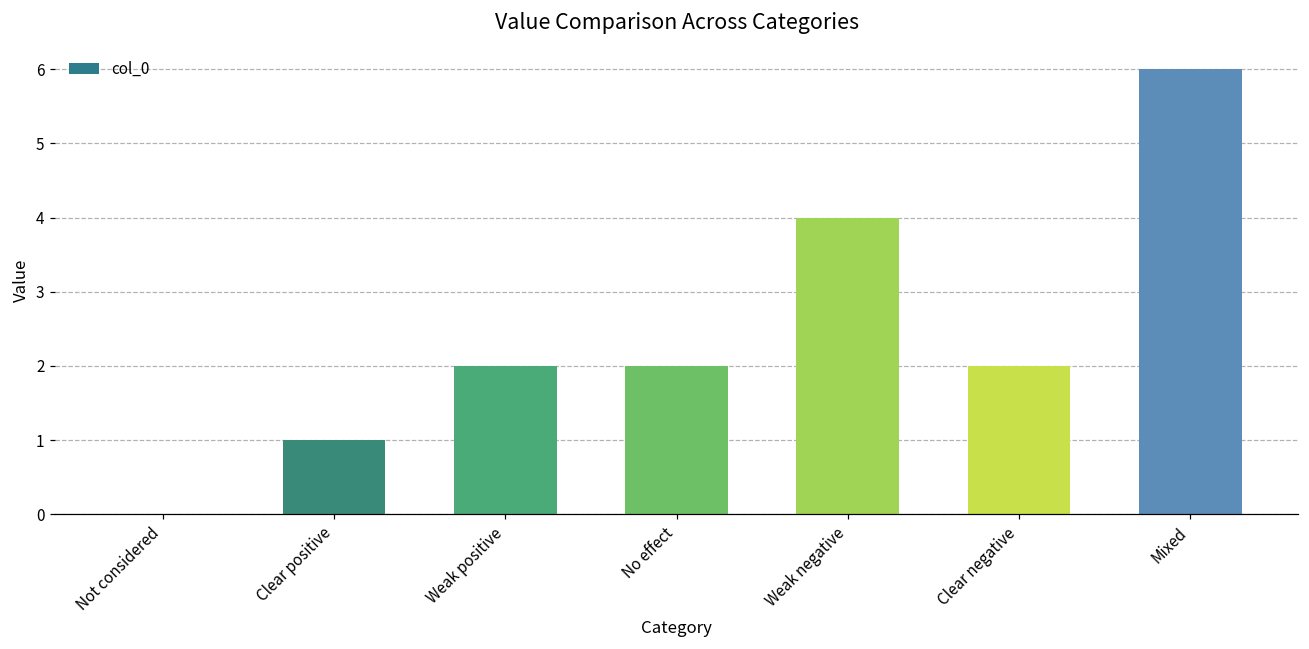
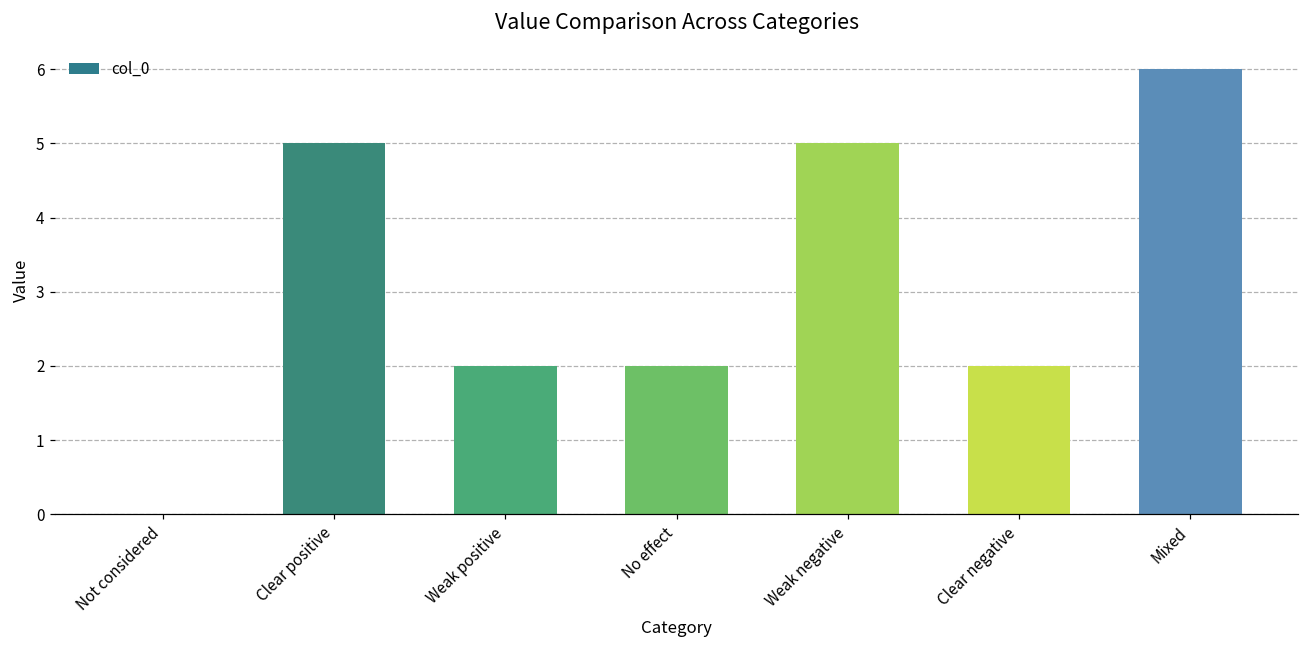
Clear positive: 1 -> 5
Weak negative: 4 -> 5
